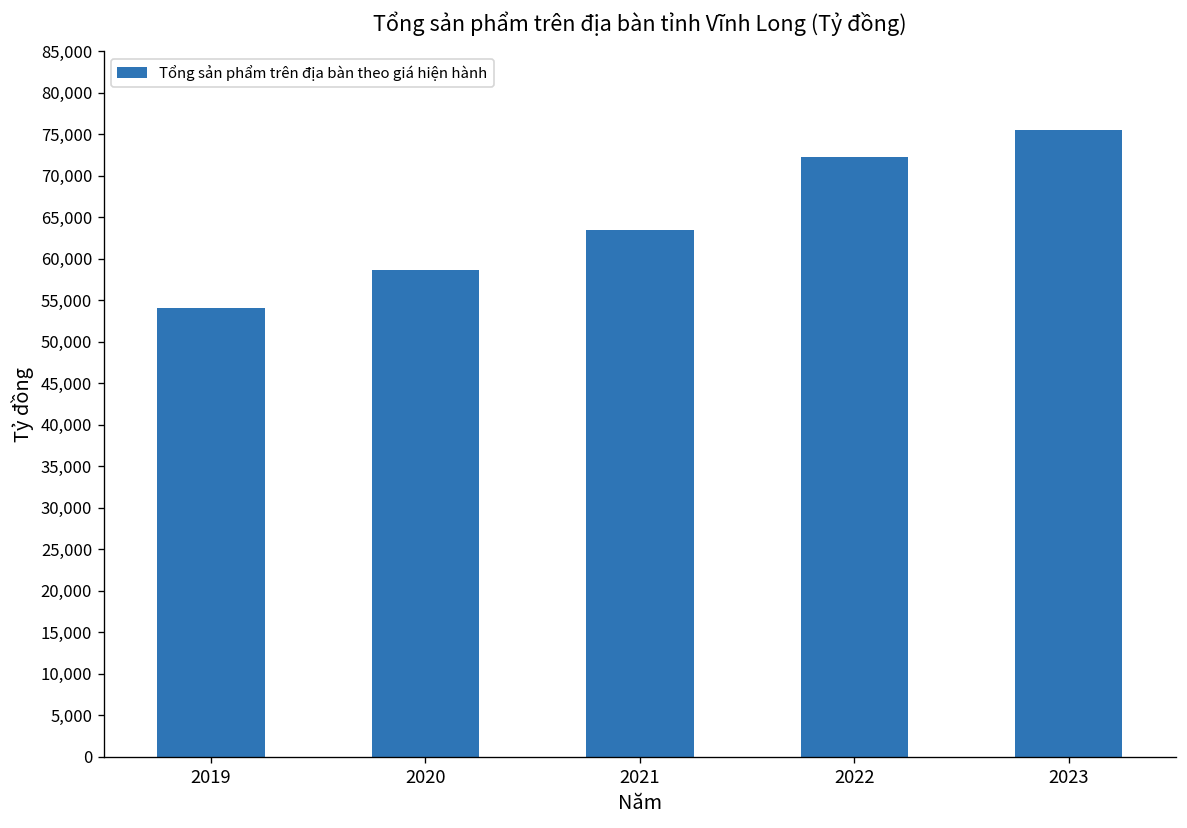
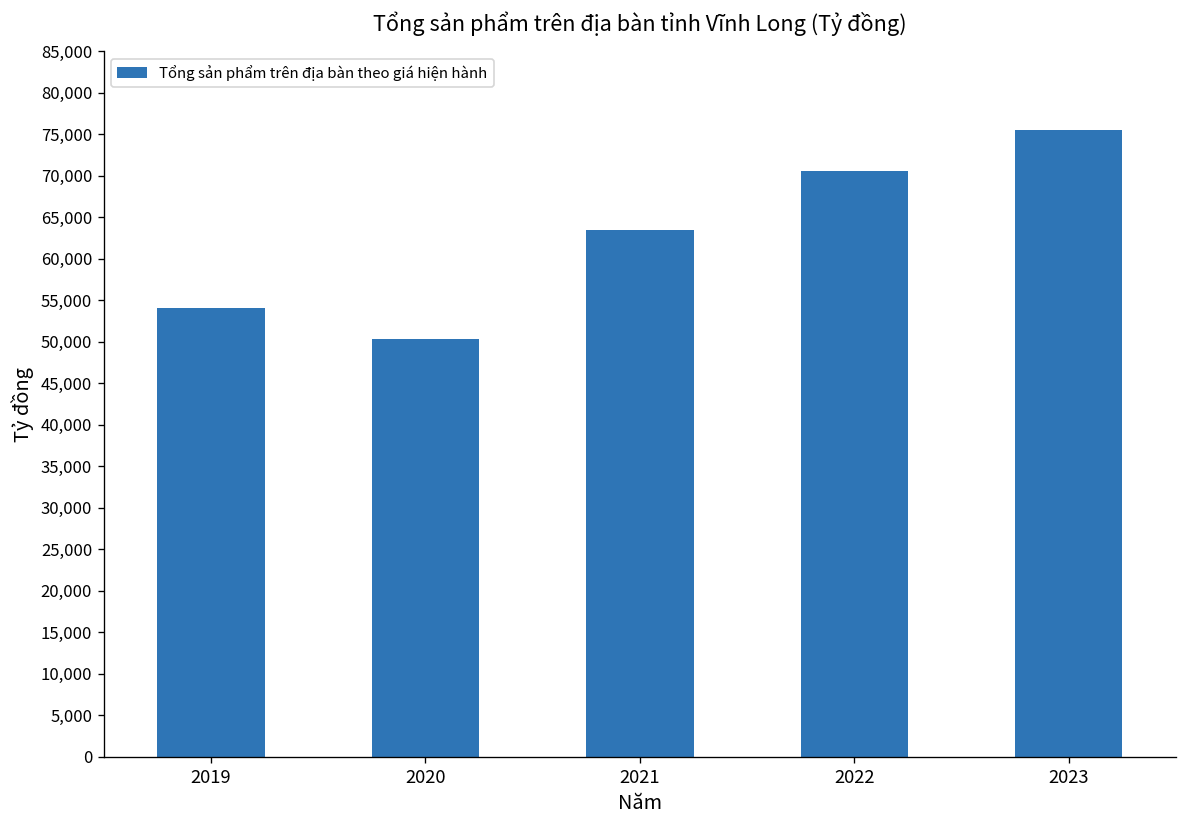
2020: 59,000 -> 50,000
2022: 72,000 -> 71,000
